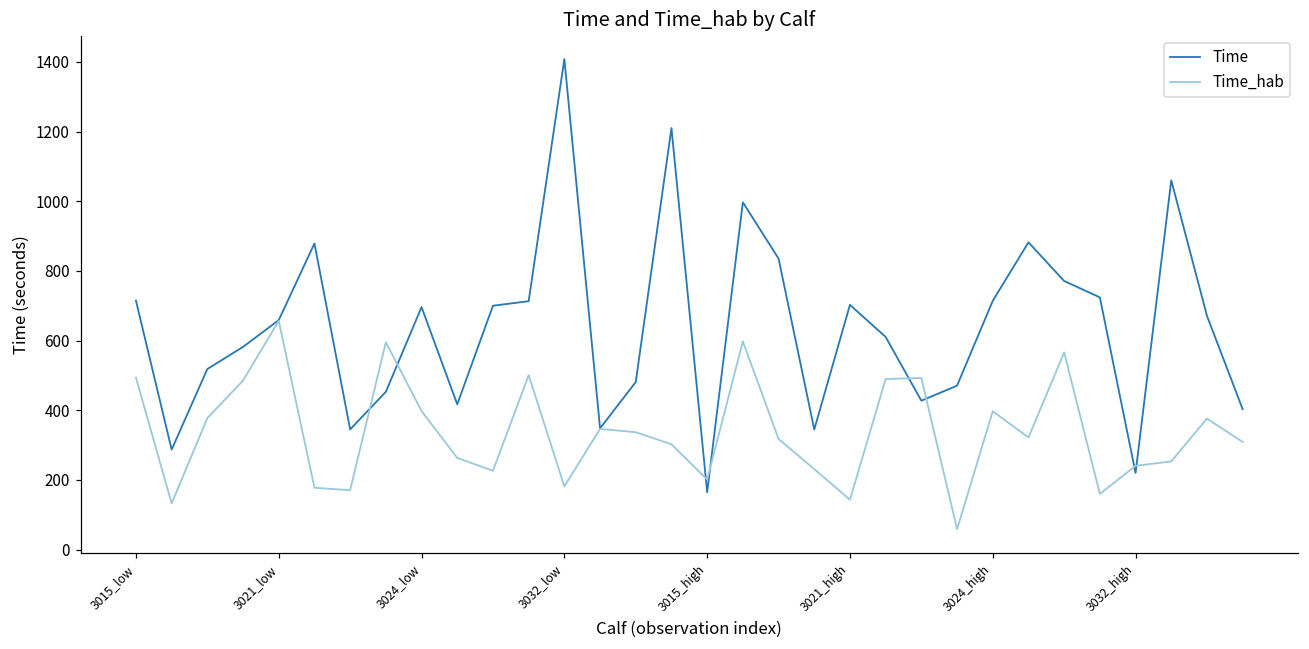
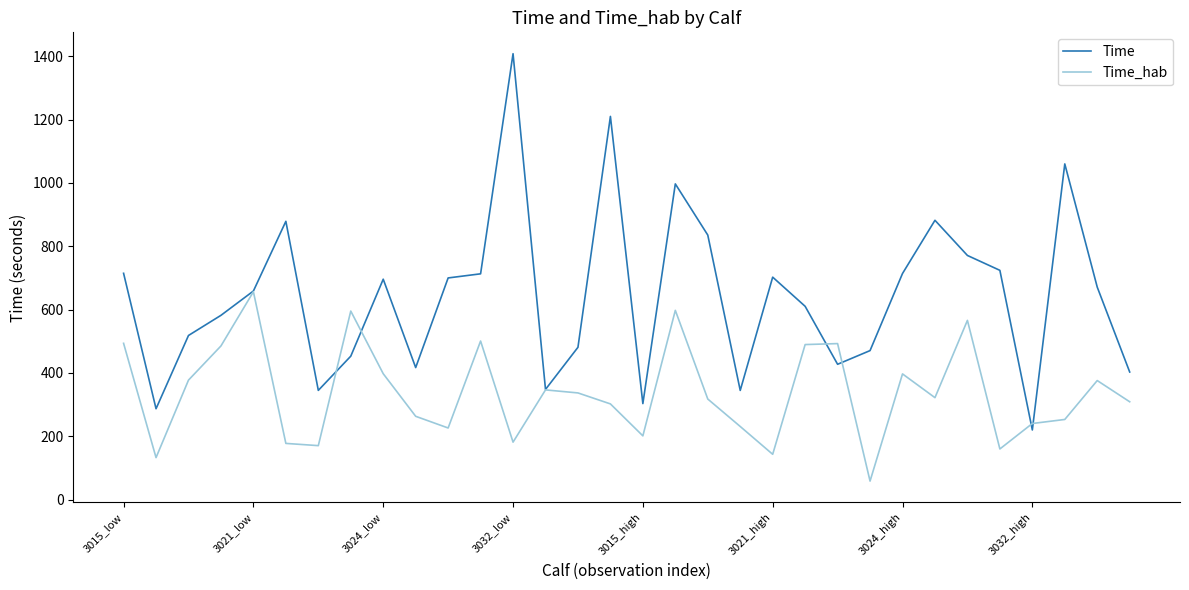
Time, 3015_high: 160 -> 300
